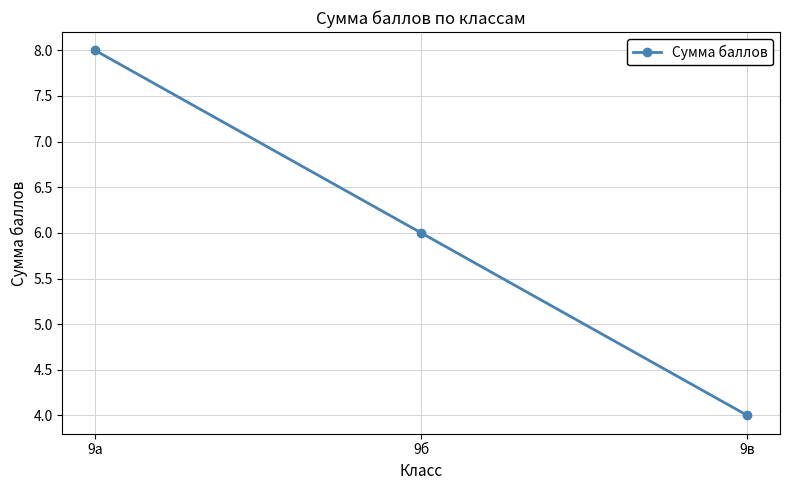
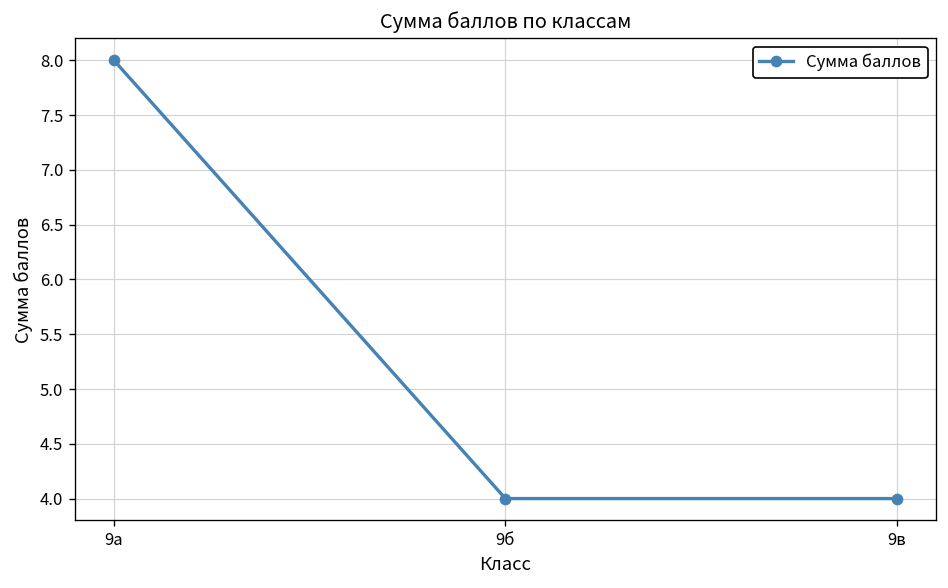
9б: 6 -> 4
